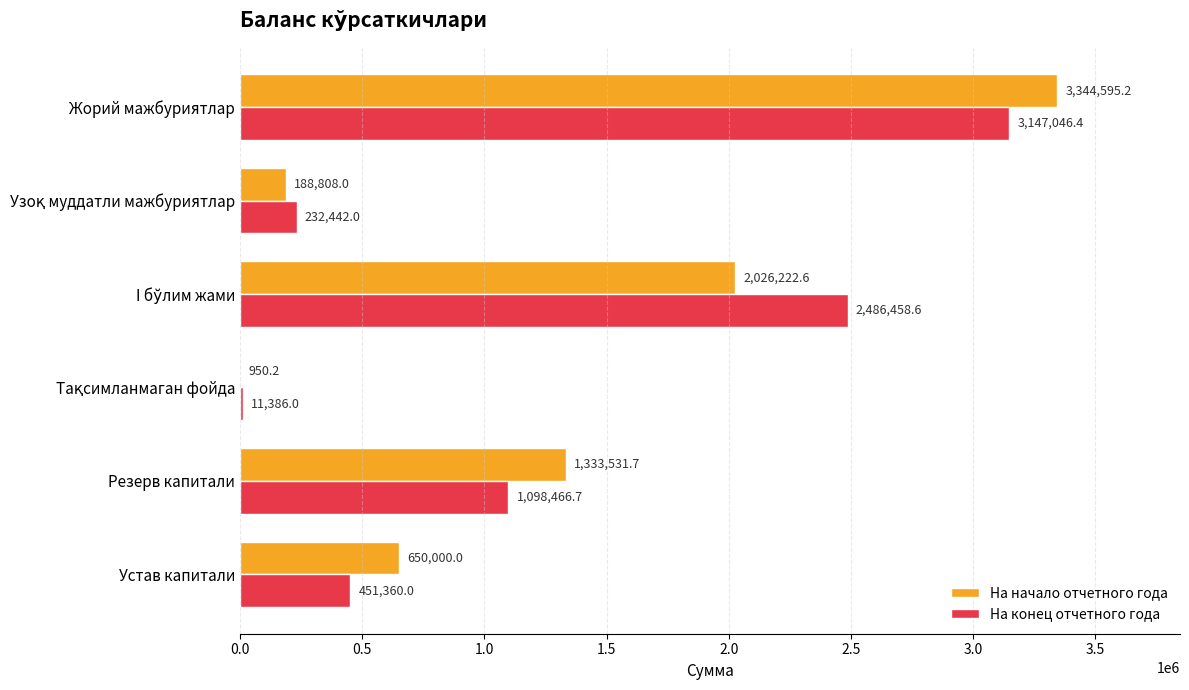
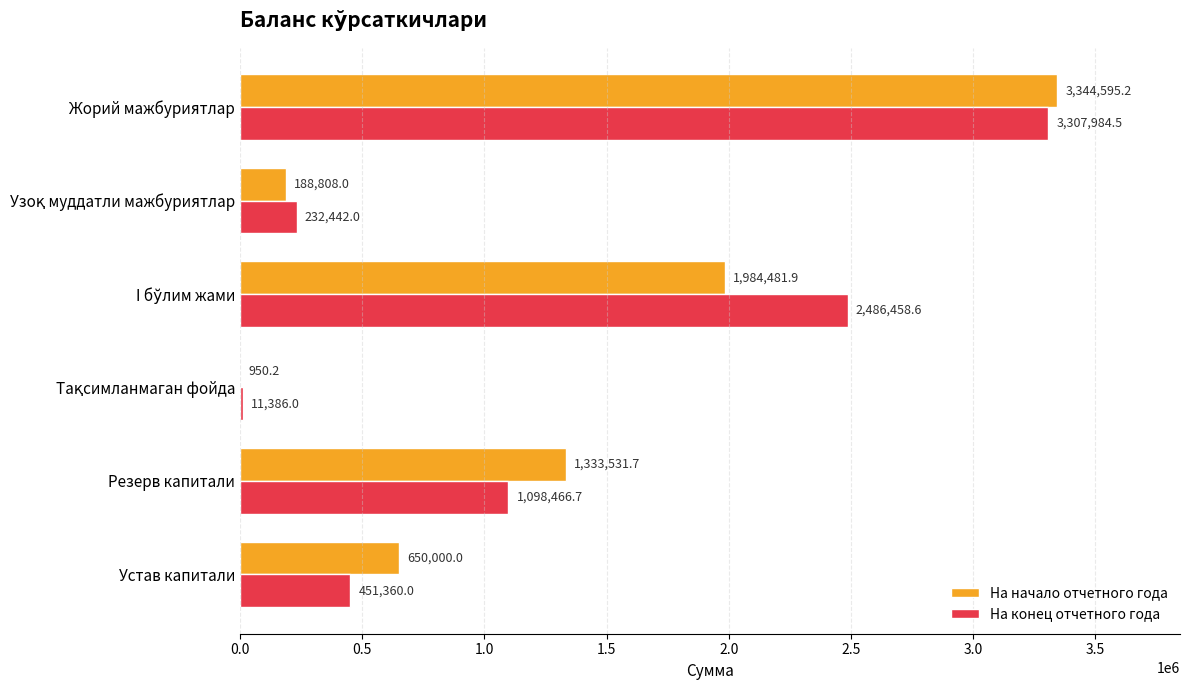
На конец отчетного года, Жорий мажбуриятлар: 3,147,046.4 -> 3,307,984.5
На начало отчетного года, I бўлим жами: 2,026,222.6 -> 1,984,481.9
